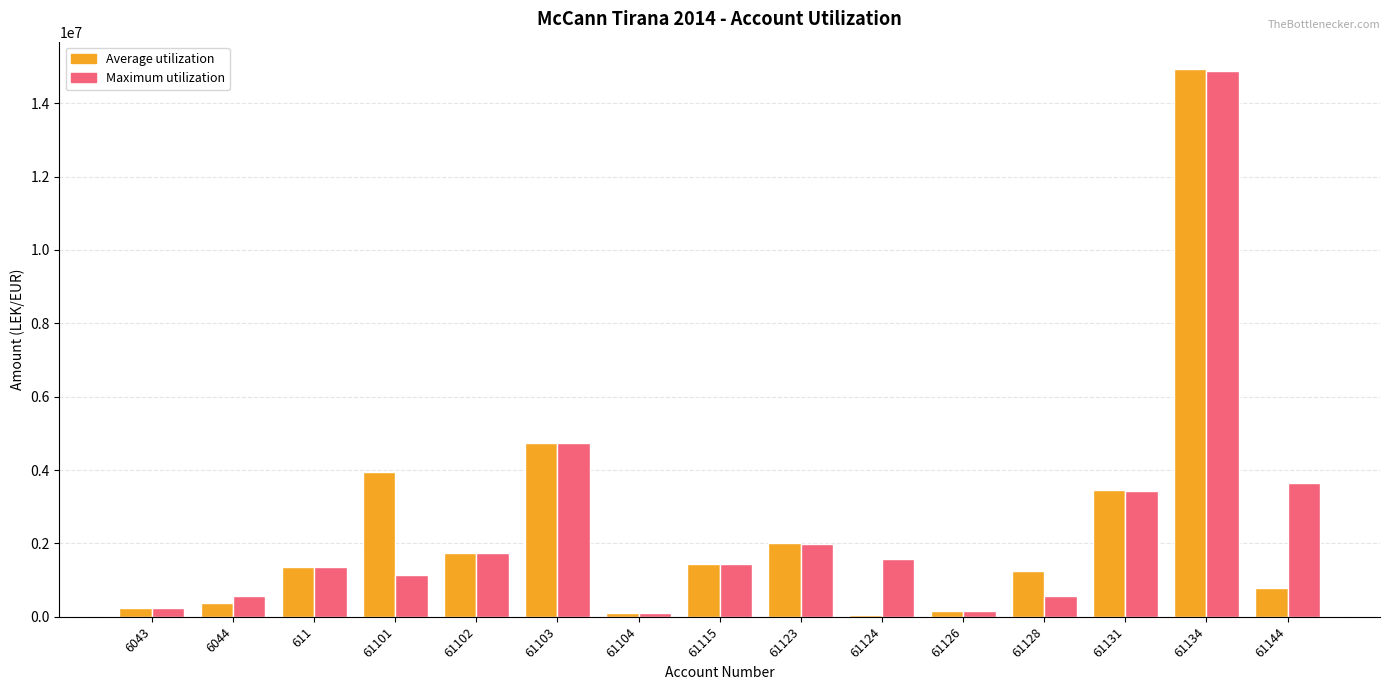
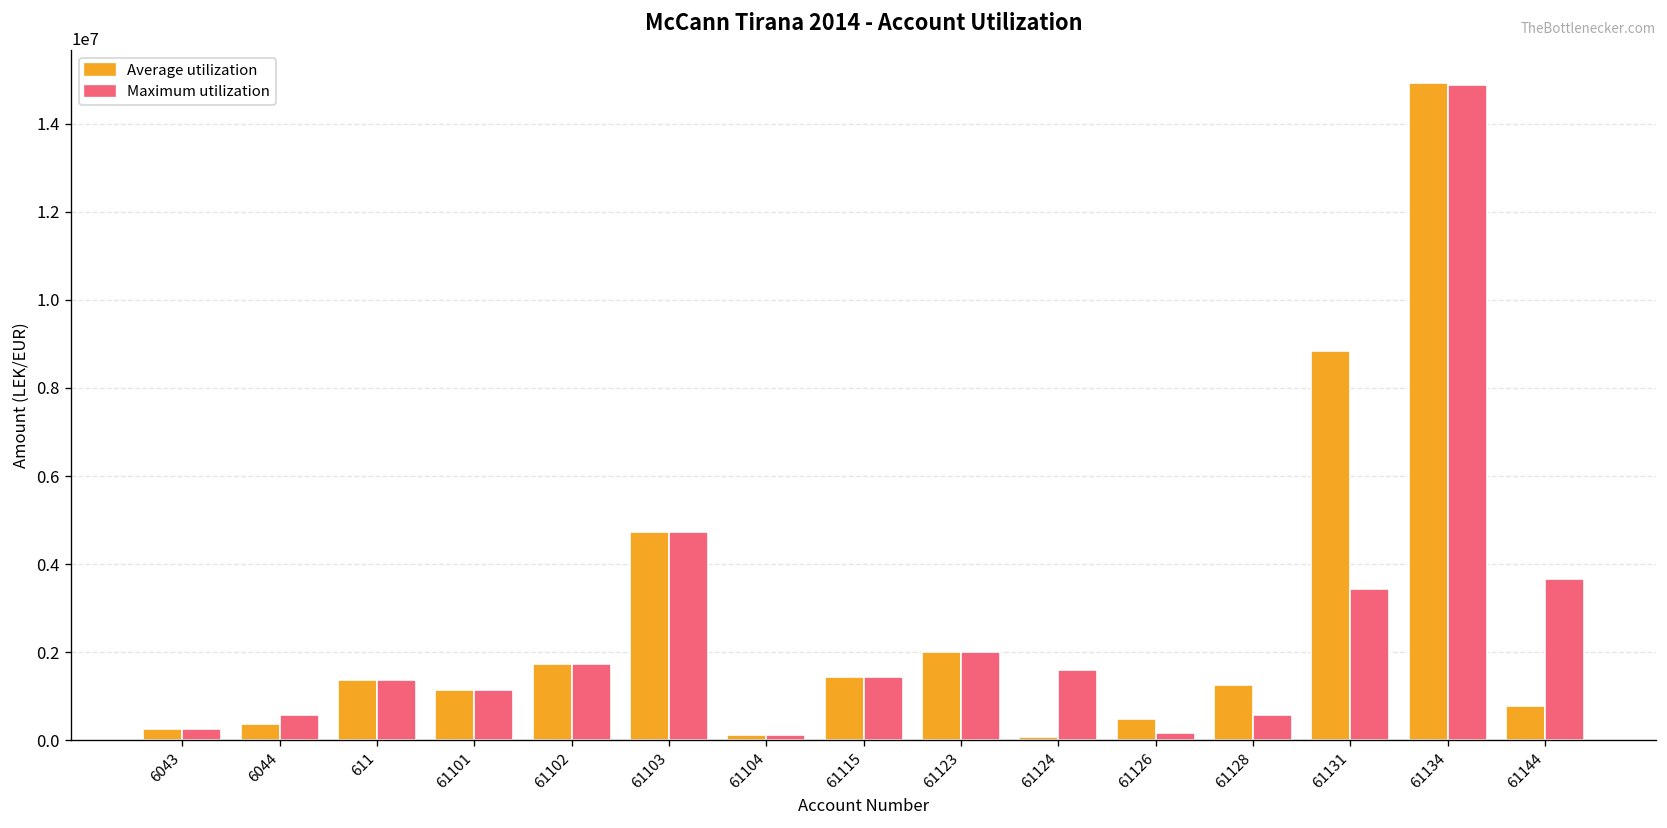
Average utilization, 61101: 3900000 -> 1100000
Average utilization, 61126: 200000 -> 500000
Average utilization, 61131: 3500000 -> 8800000
